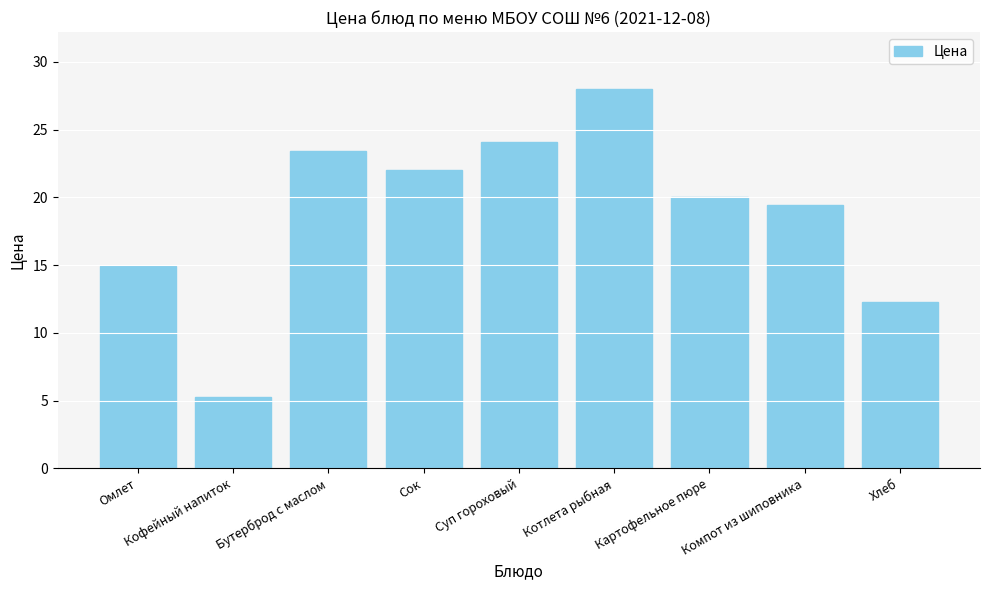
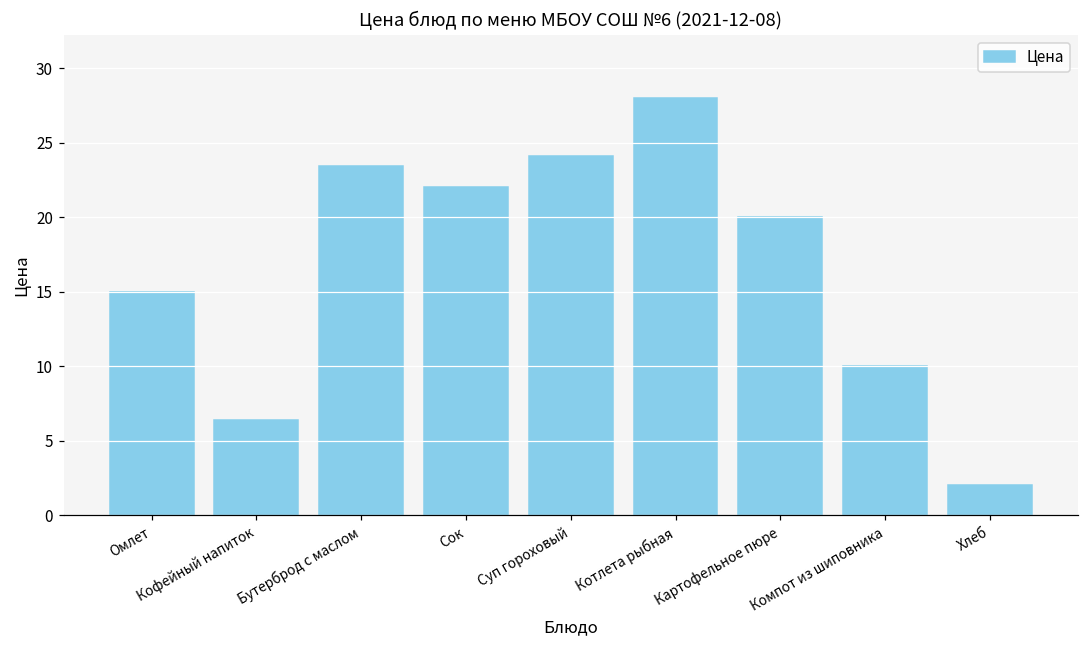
Кофейный напиток: 5.3 -> 6.4
Компот из шиповника: 19.4 -> 10.0
Хлеб: 12.3 -> 2.0
